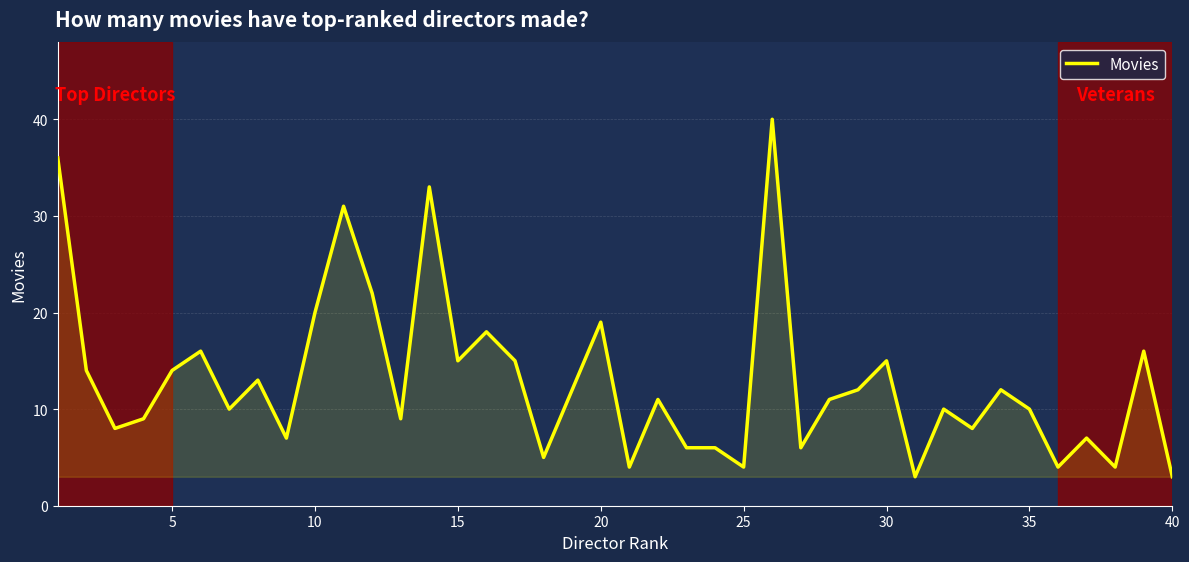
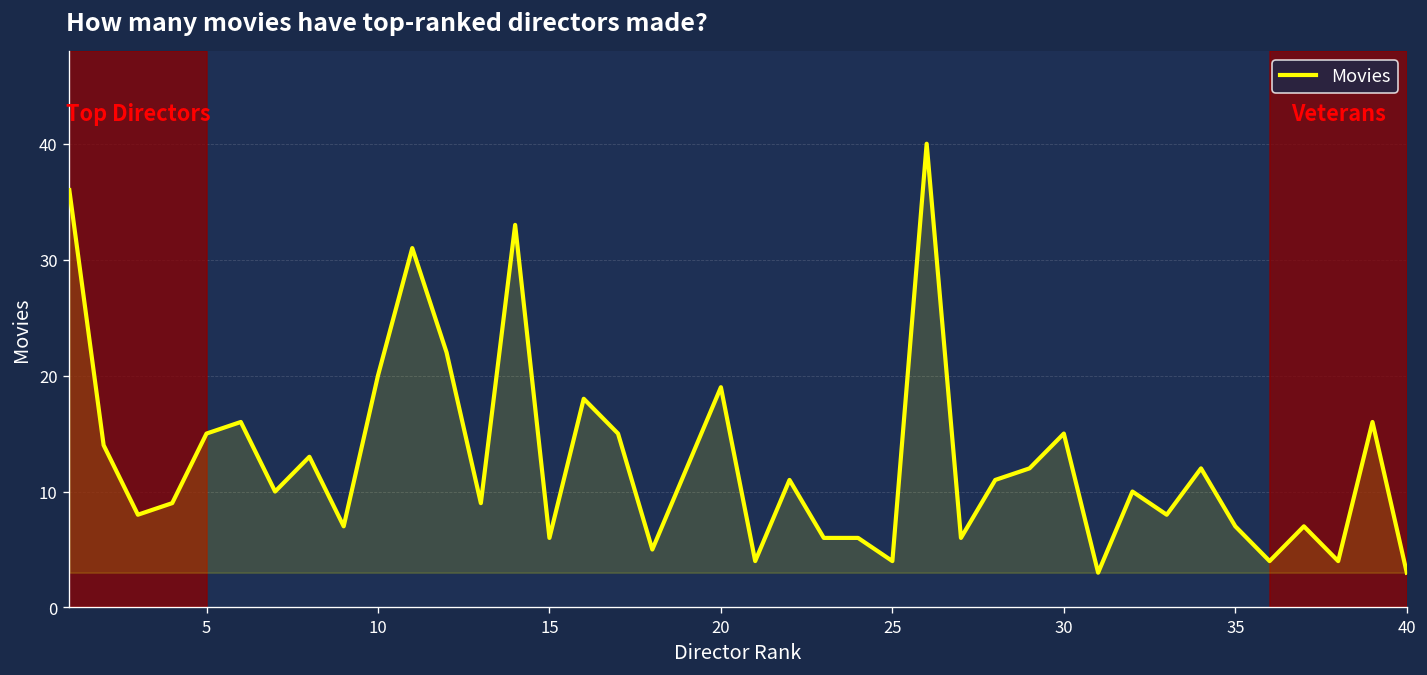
5: 14 -> 15
15: 15 -> 6
35: 10 -> 7
